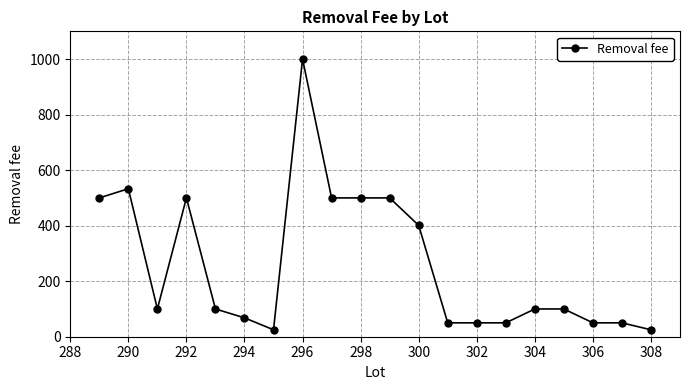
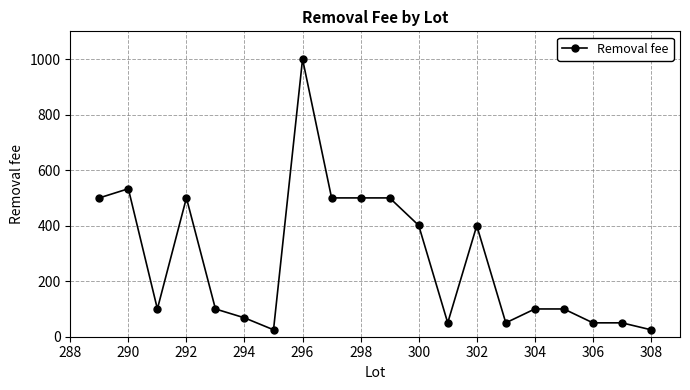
302: 50 -> 400
